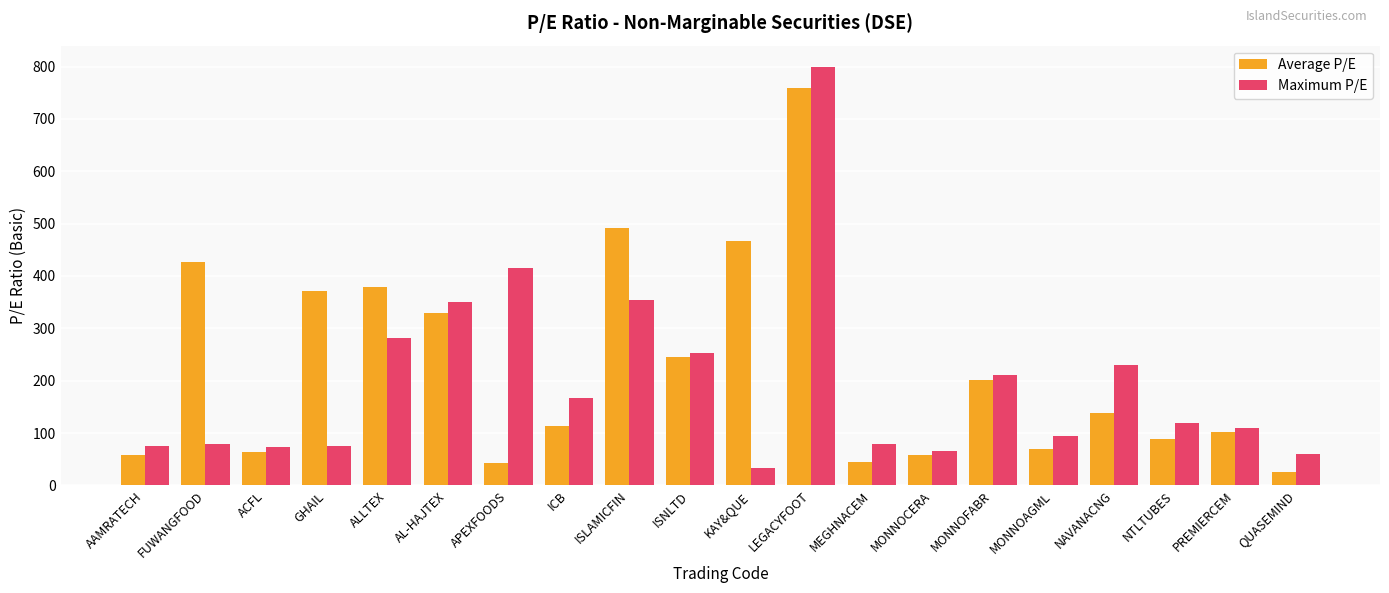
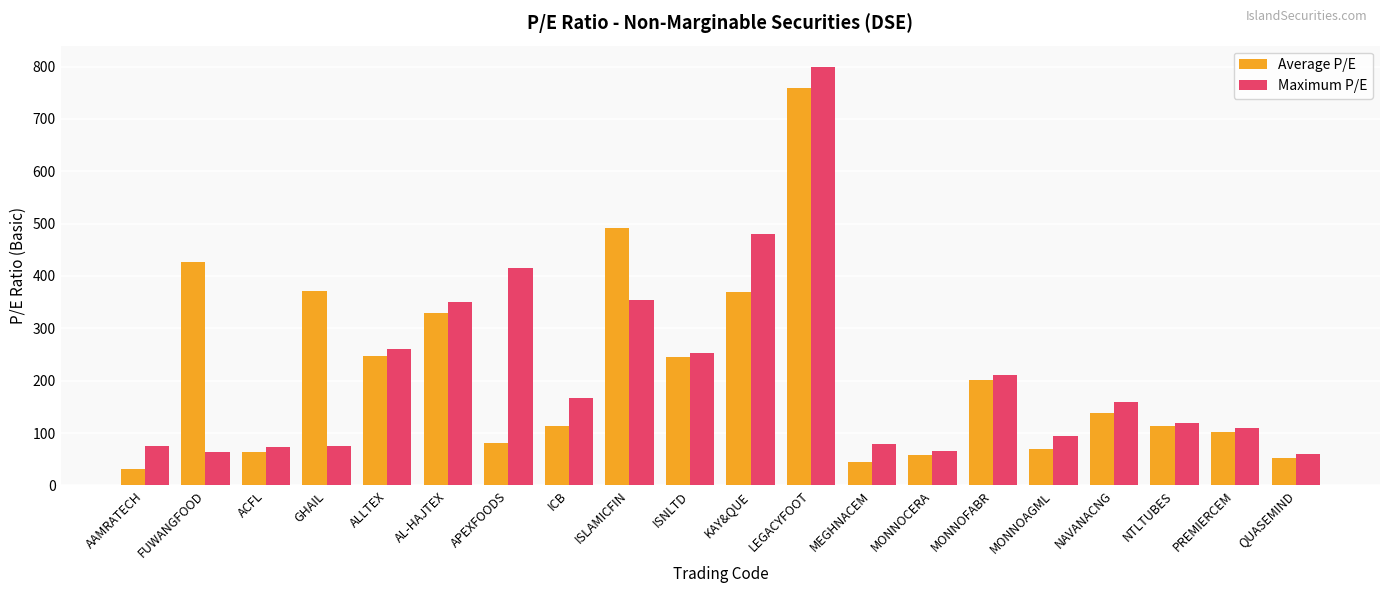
Average P/E, AAMRATECH: 60 -> 30
Maximum P/E, FUWANGFOOD: 80 -> 60
Average P/E, ALLTEX: 380 -> 250
Maximum P/E, ALLTEX: 280 -> 260
Average P/E, APEXFOODS: 40 -> 80
Average P/E, KAY&QUE: 470 -> 370
Maximum P/E, KAY&QUE: 30 -> 480
Maximum P/E, NAVANACNG: 230 -> 160
Average P/E, NTLTUBES: 90 -> 110
Average P/E, QUASEMIND: 30 -> 50
